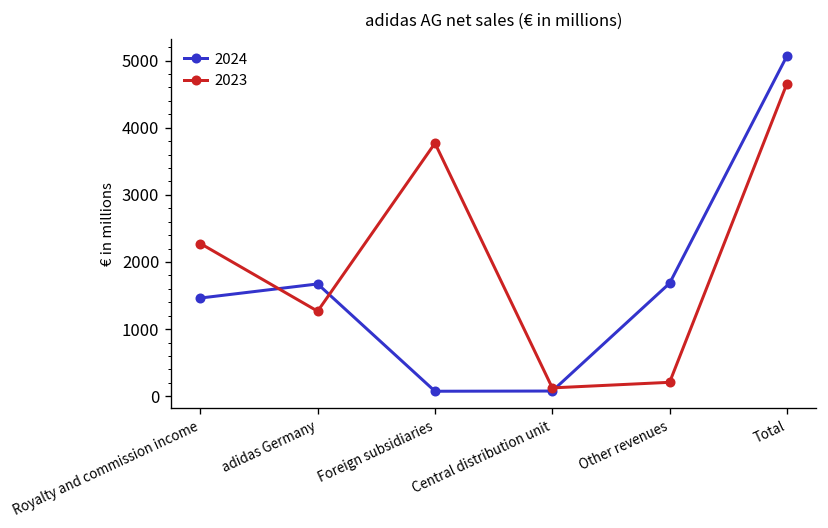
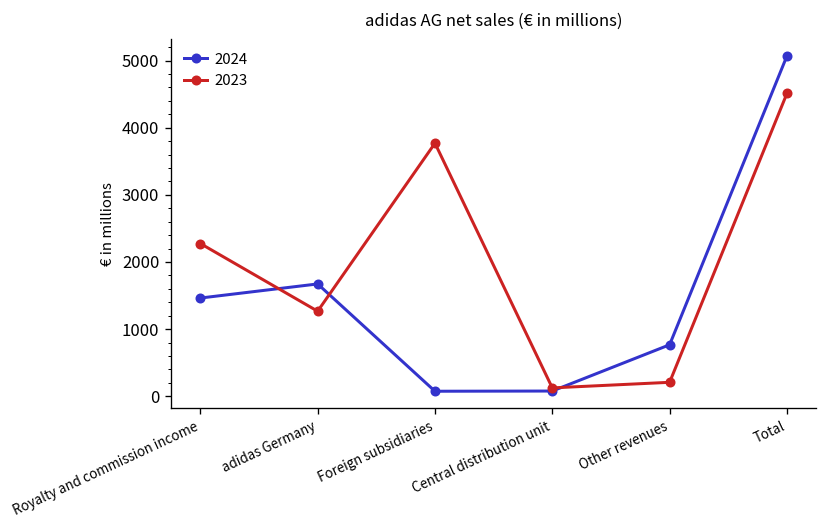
2024, Other revenues: 1700 -> 800
2023, Total: 4700 -> 4500
